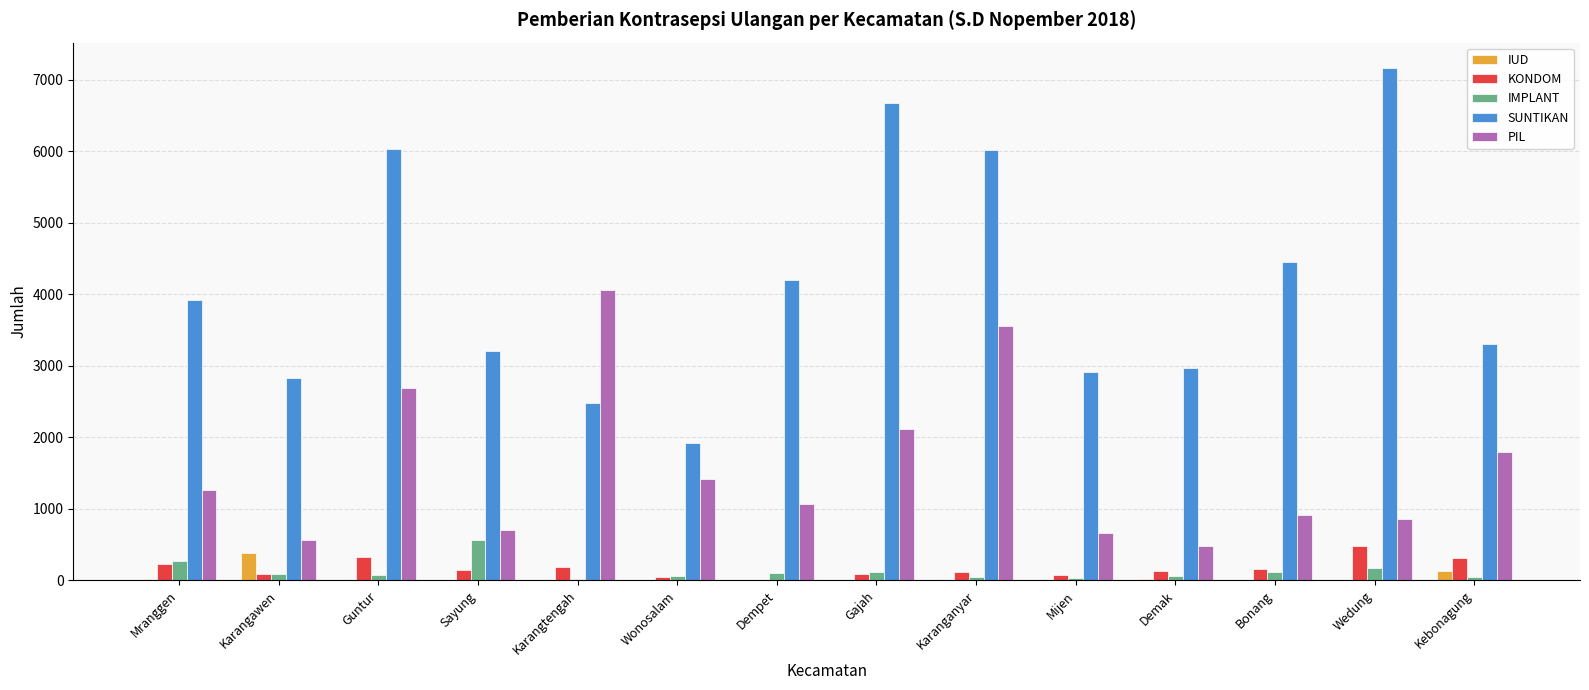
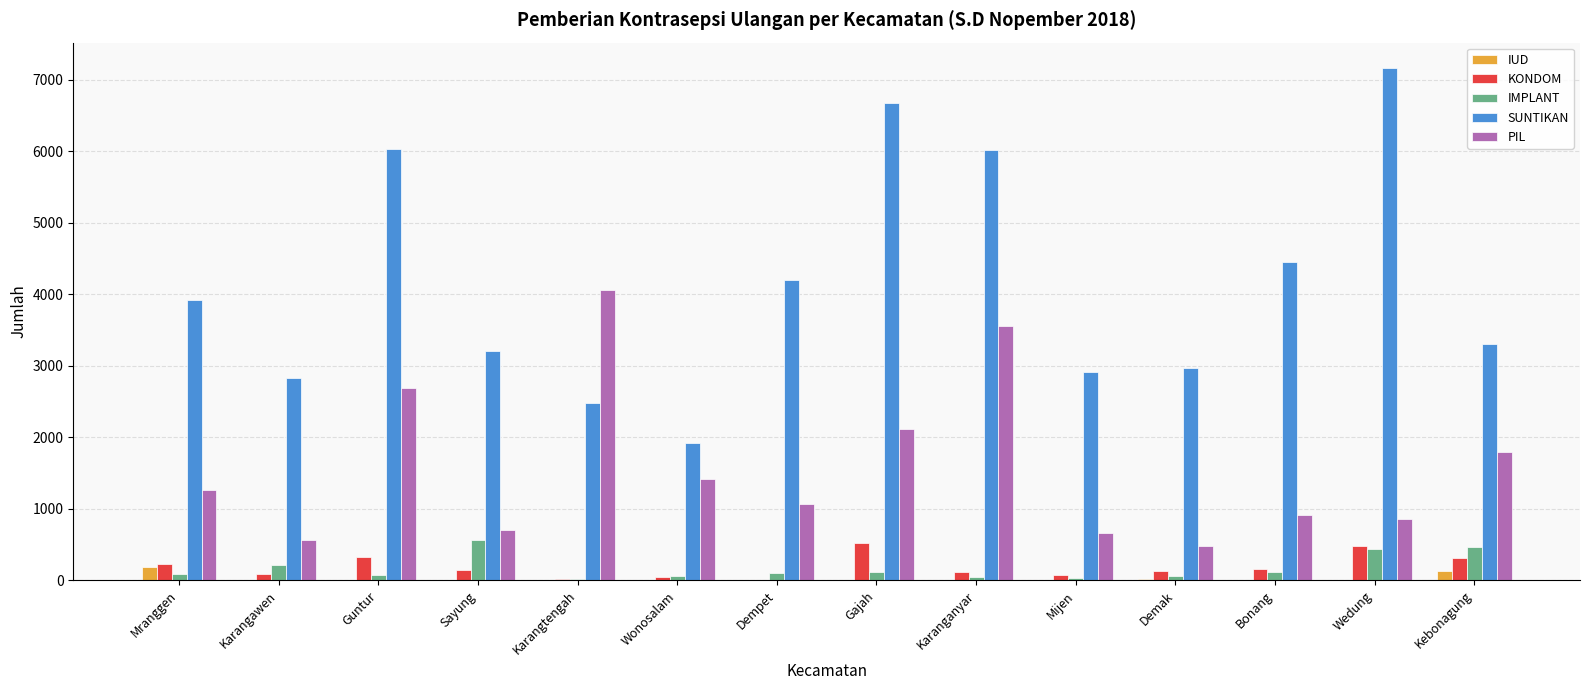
IUD, Mranggen: 0 -> 200
IMPLANT, Mranggen: 300 -> 100
IUD, Karangawen: 400 -> 0
IMPLANT, Karangawen: 100 -> 200
KONDOM, Karangtengah: 200 -> 0
KONDOM, Gajah: 100 -> 500
IMPLANT, Wedung: 200 -> 400
IMPLANT, Kebonagung: 100 -> 500
